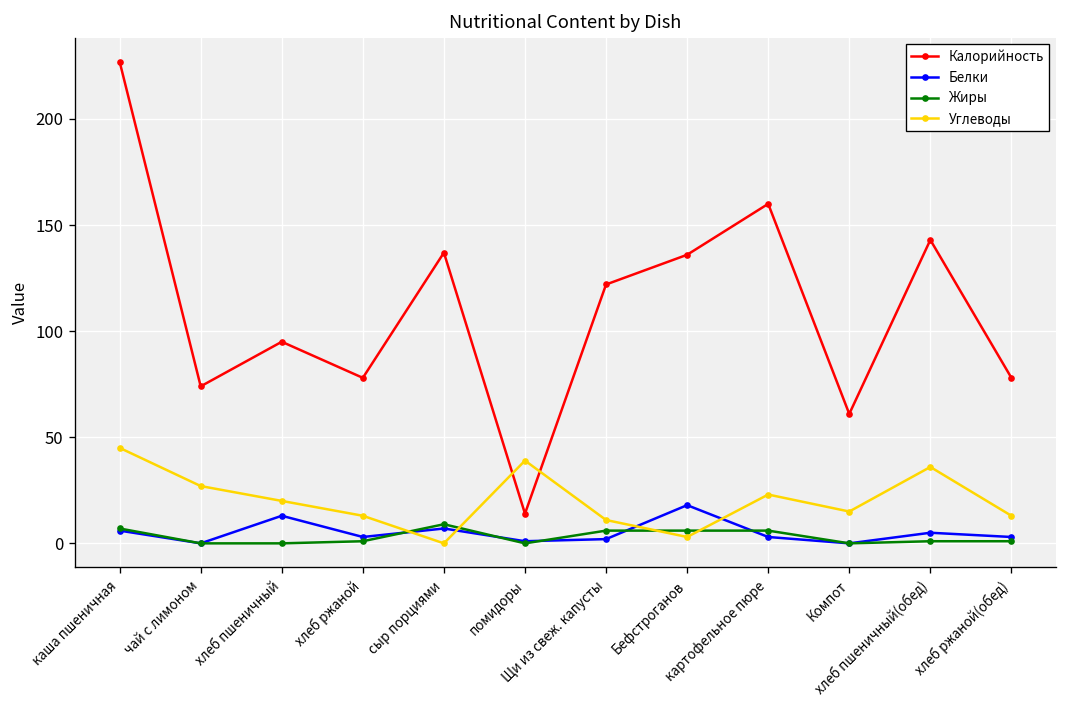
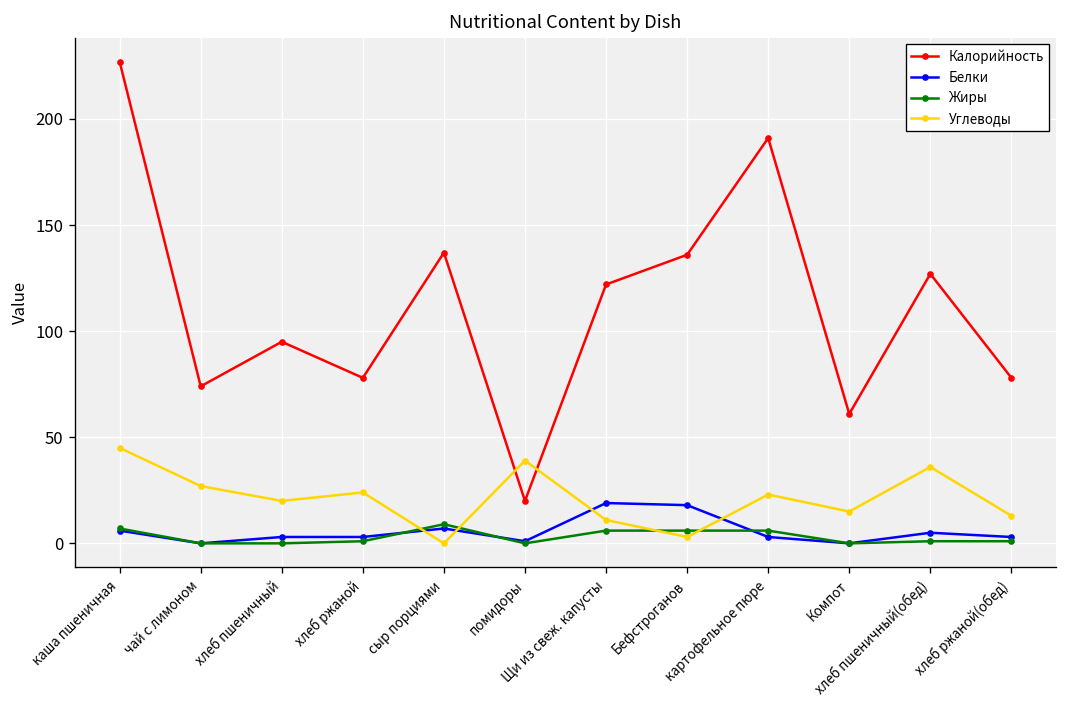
Белки, хлеб пшеничный: 13 -> 3
Углеводы, хлеб ржаной: 13 -> 24
Калорийность, помидоры: 14 -> 20
Белки, Щи из свеж. капусты: 2 -> 19
Калорийность, картофельное пюре: 160 -> 191
Калорийность, хлеб пшеничный(обед): 143 -> 127
